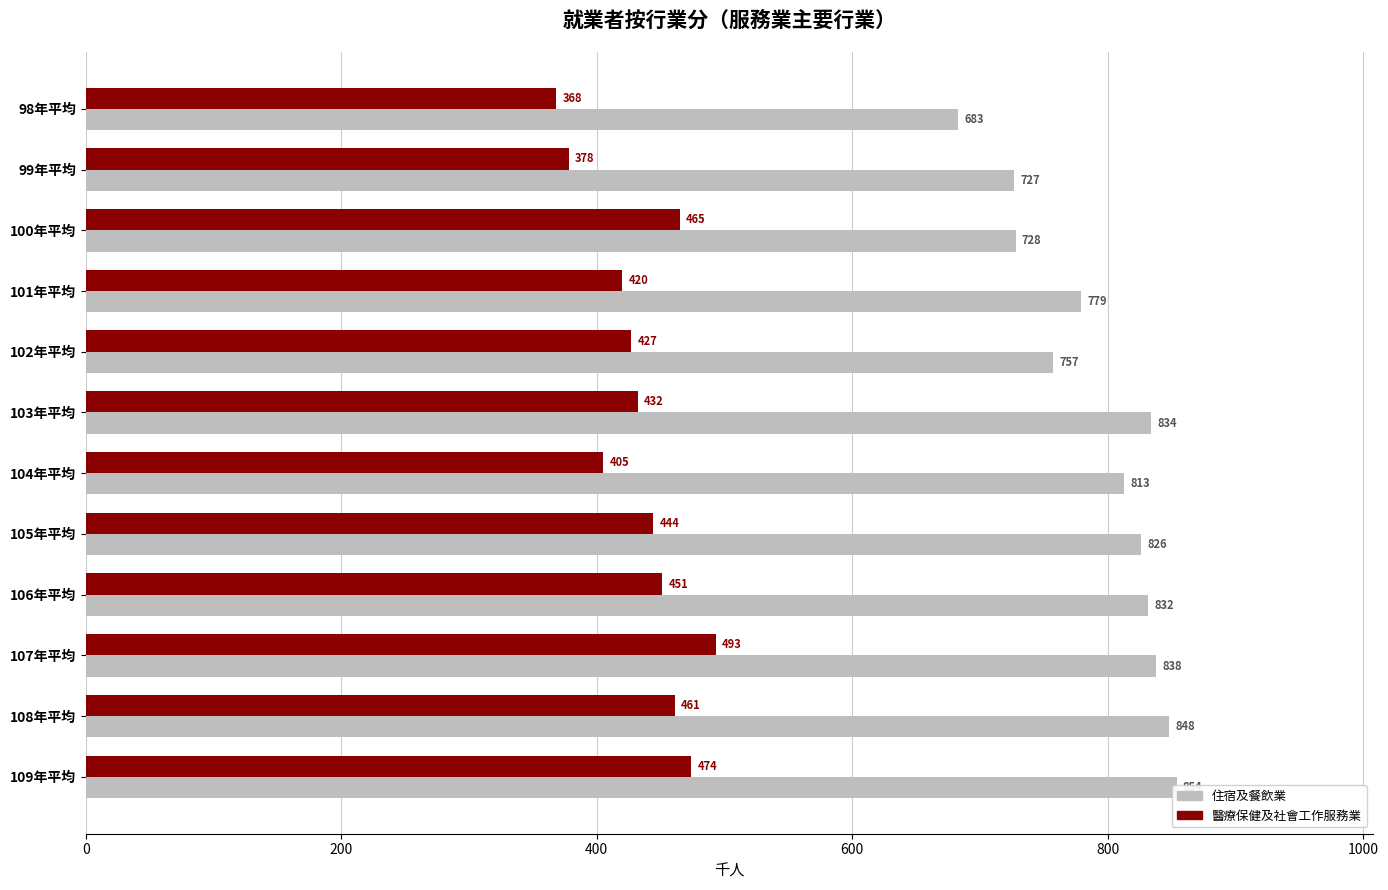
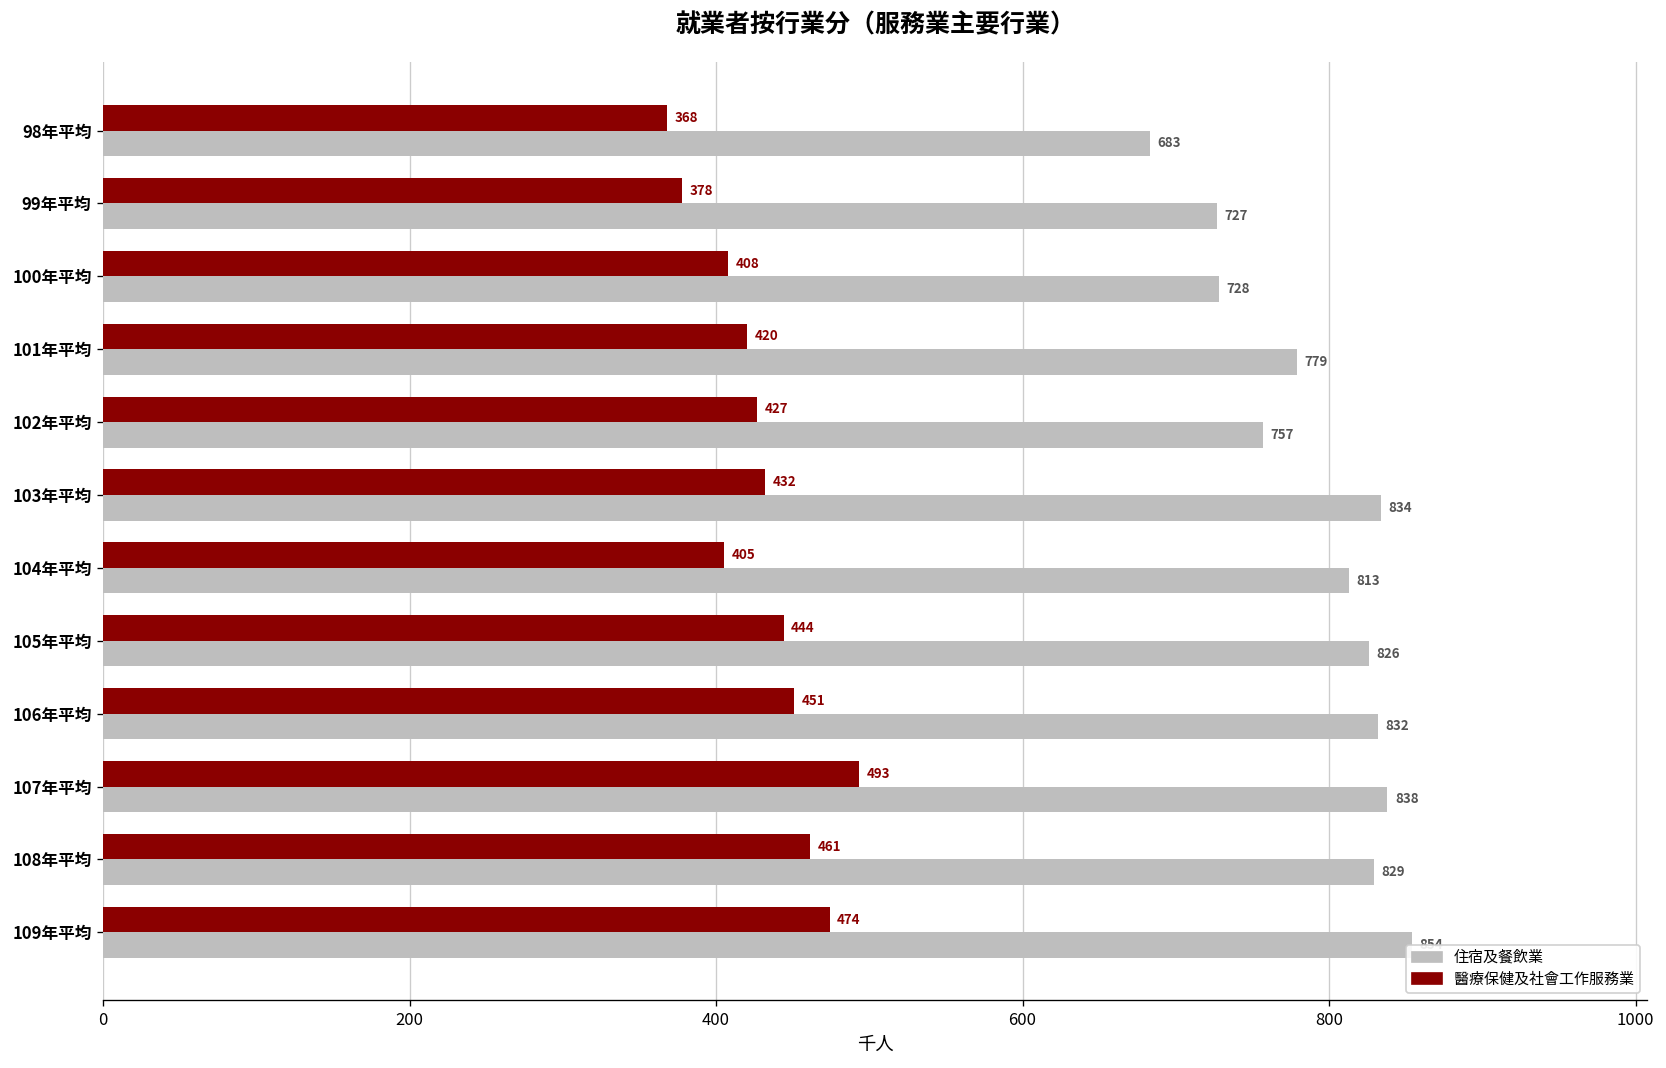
醫療保健及社會工作服務業, 100年平均: 465 -> 408
住宿及餐飲業, 108年平均: 848 -> 829
